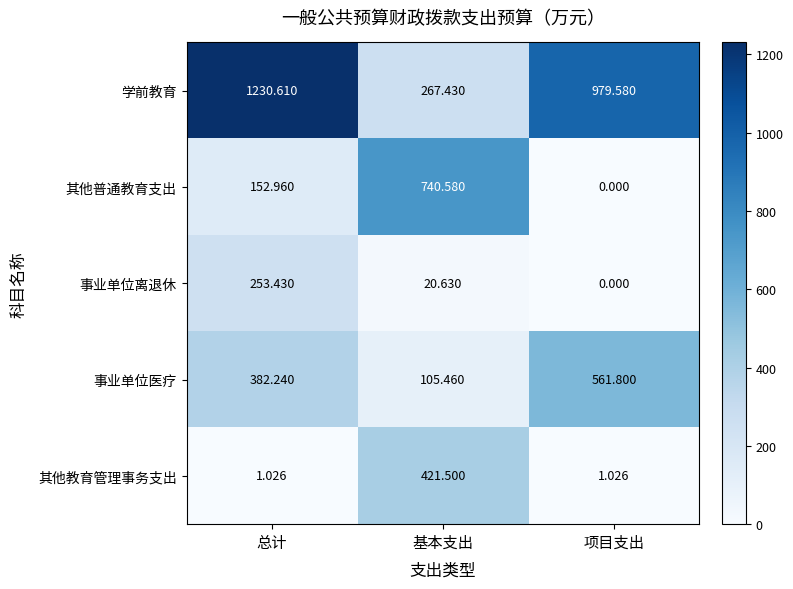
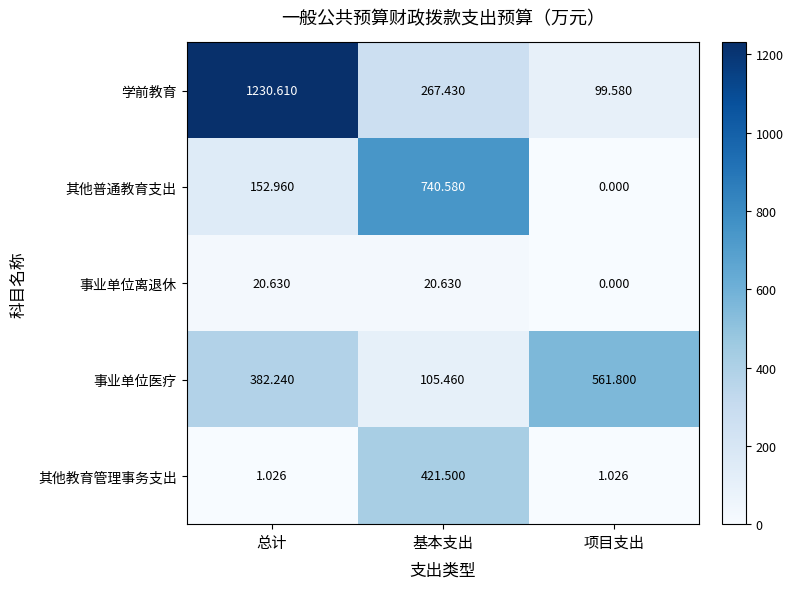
学前教育, 项目支出: 979.580 -> 99.580
事业单位离退休, 总计: 253.430 -> 20.630
